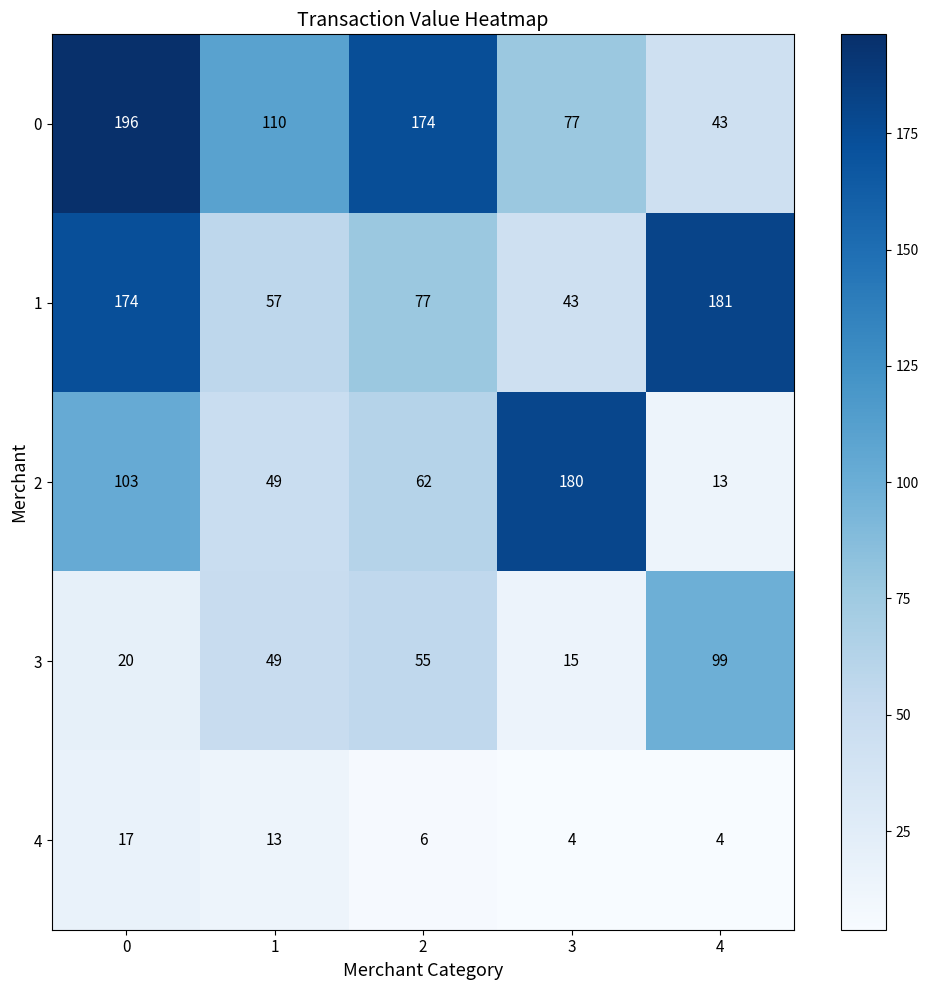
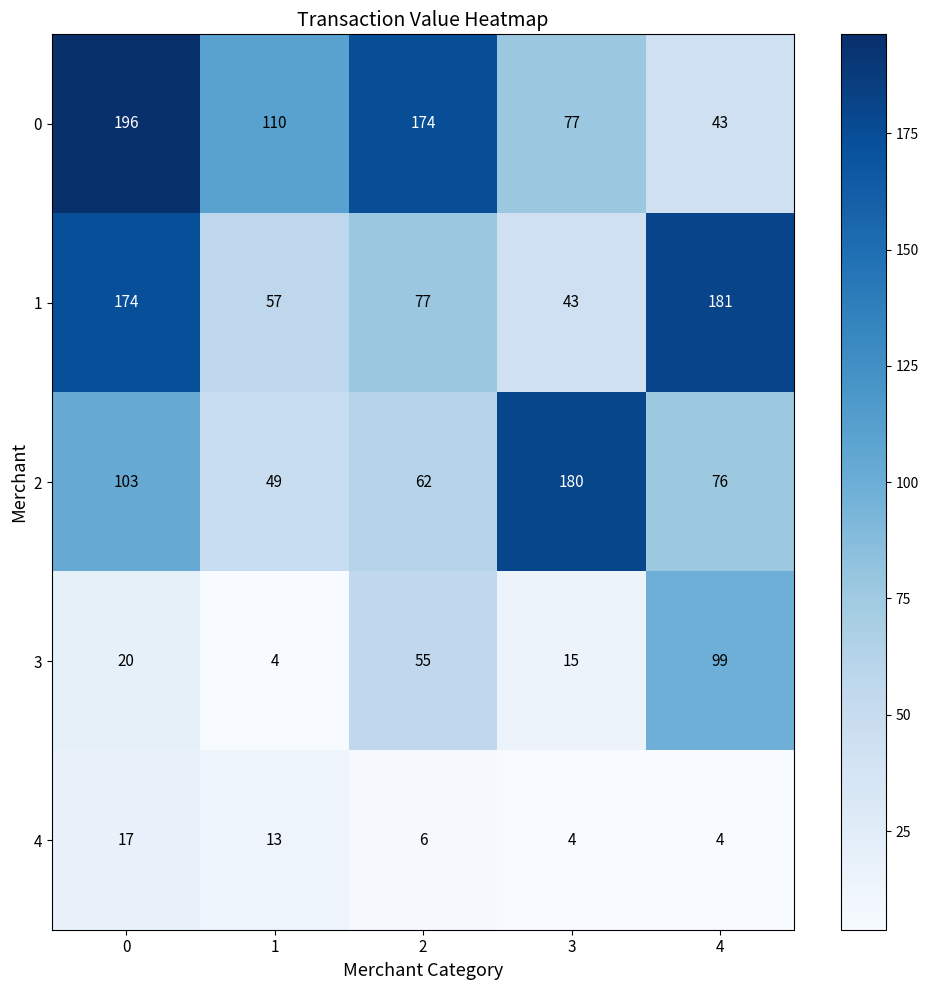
2, 4: 13 -> 76
3, 1: 49 -> 4
